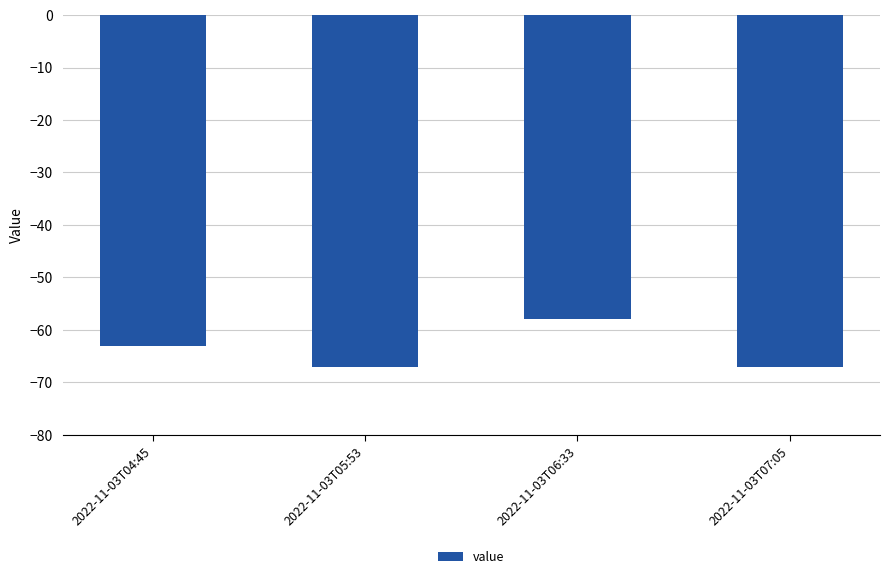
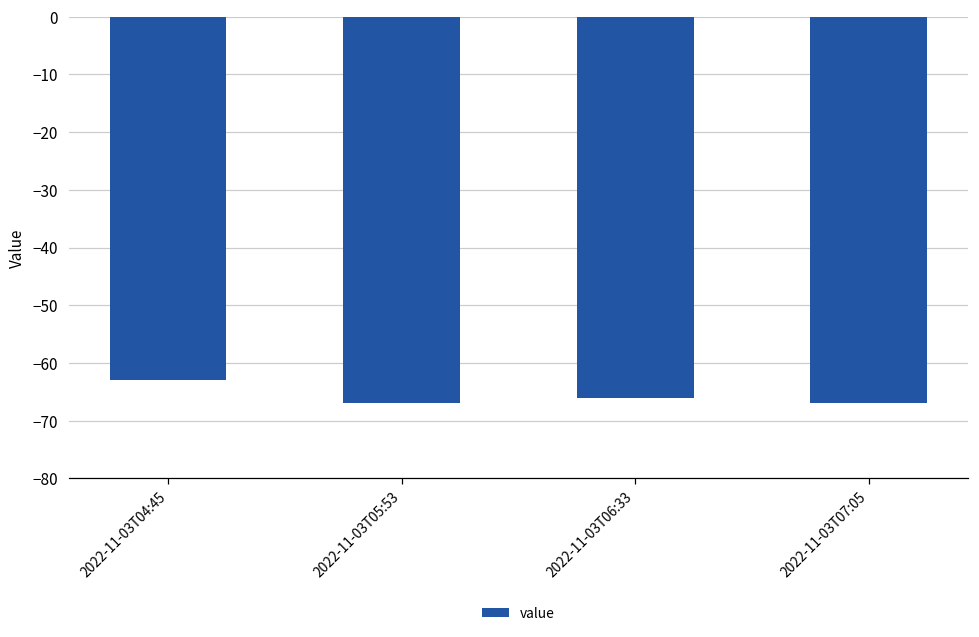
2022-11-03T06:33: -58 -> -66
